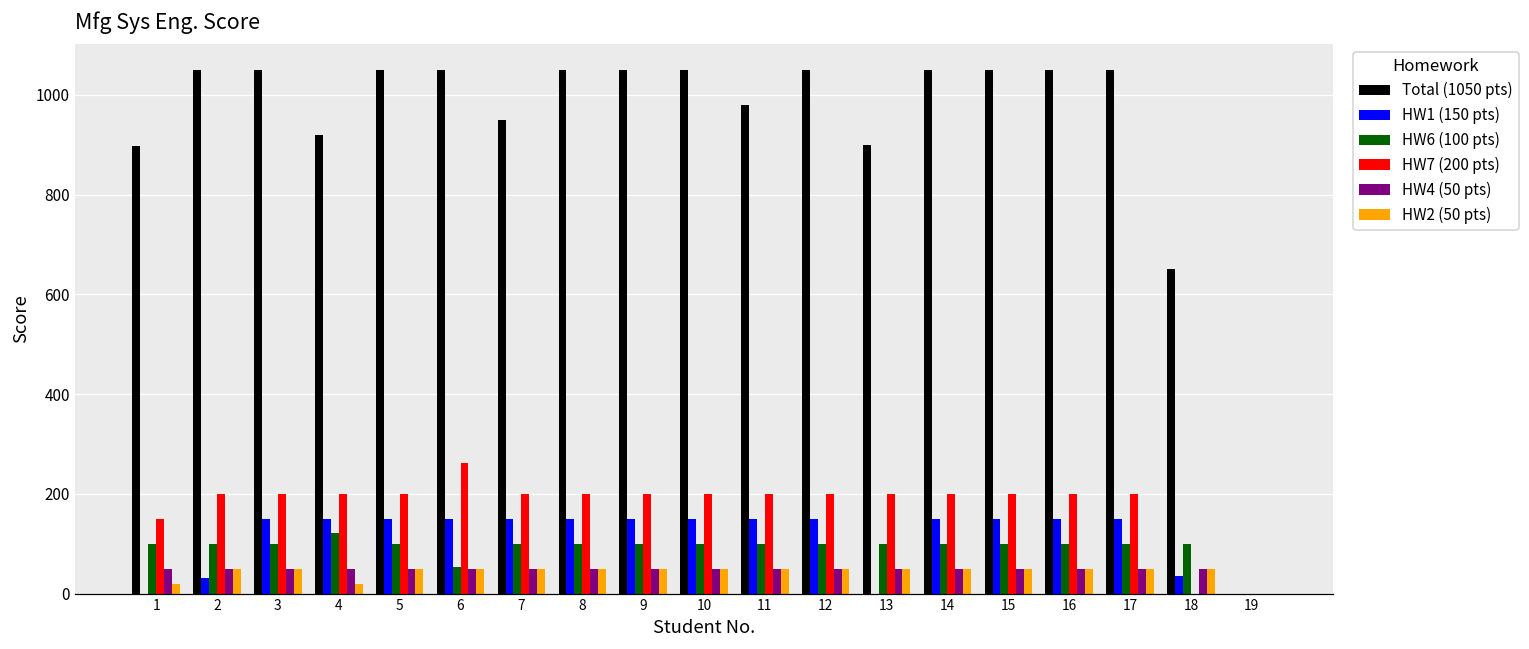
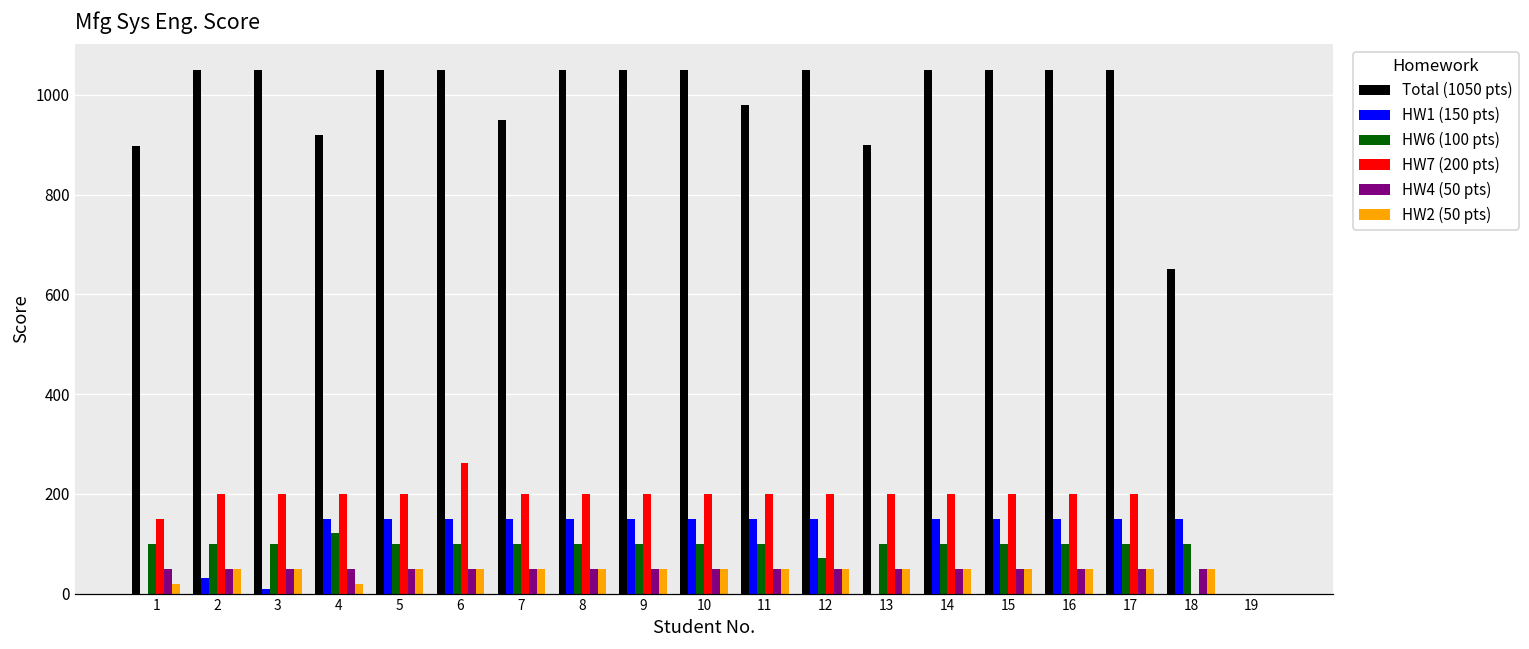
HW1 (150 pts), 3: 150 -> 10
HW6 (100 pts), 6: 50 -> 100
HW6 (100 pts), 12: 100 -> 70
HW1 (150 pts), 18: 40 -> 150
